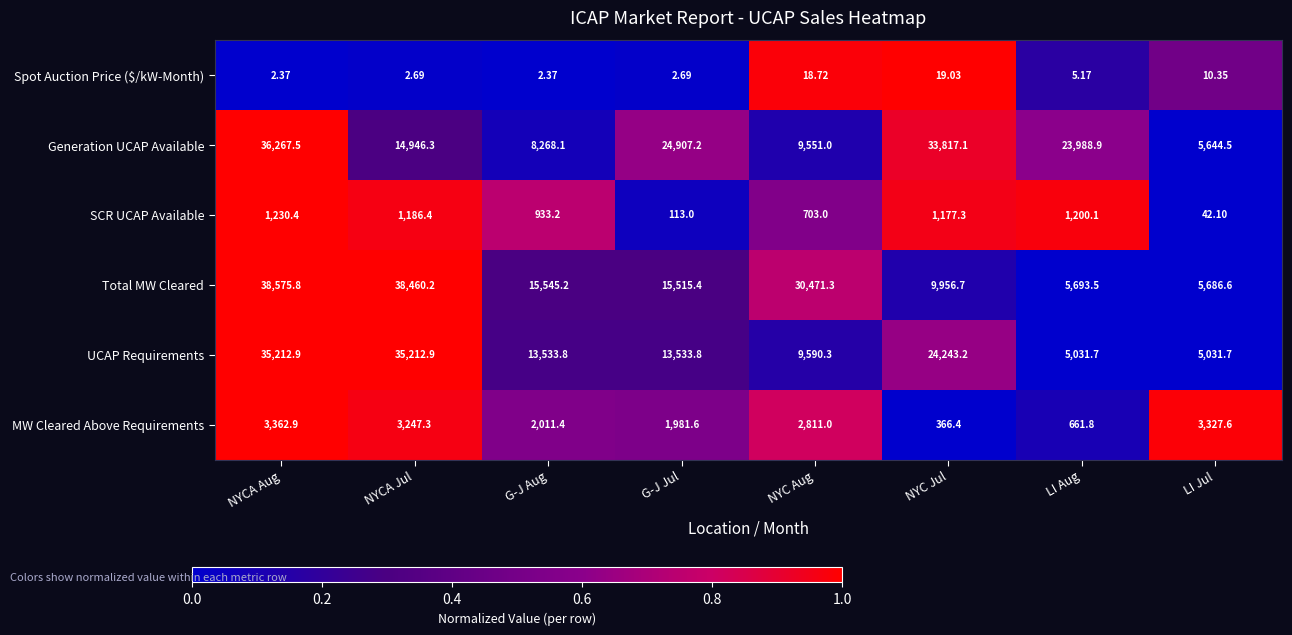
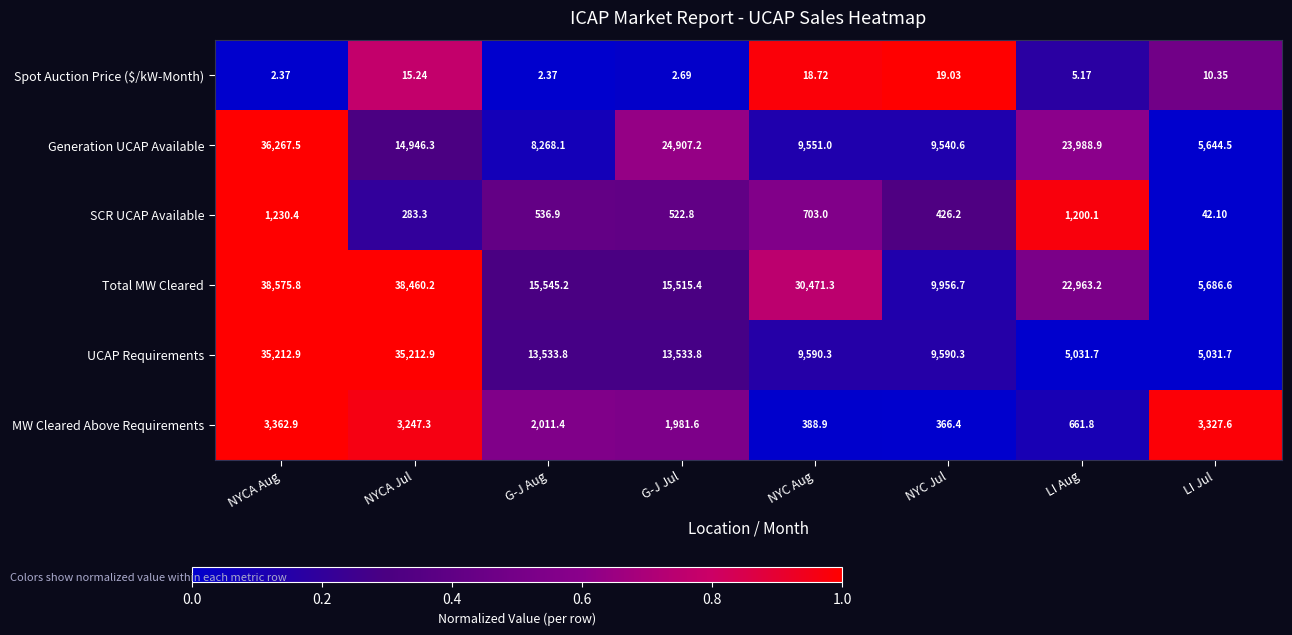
Spot Auction Price ($/kW-Month), NYCA Jul: 2.69 -> 15.24
Generation UCAP Available, NYC Jul: 33,817.1 -> 9,540.6
SCR UCAP Available, NYCA Jul: 1,186.4 -> 283.3
SCR UCAP Available, G-J Aug: 933.2 -> 536.9
SCR UCAP Available, G-J Jul: 113.0 -> 522.8
SCR UCAP Available, NYC Jul: 1,177.3 -> 426.2
Total MW Cleared, LI Aug: 5,693.5 -> 22,963.2
UCAP Requirements, NYC Jul: 24,243.2 -> 9,590.3
MW Cleared Above Requirements, NYC Aug: 2,811.0 -> 388.9
